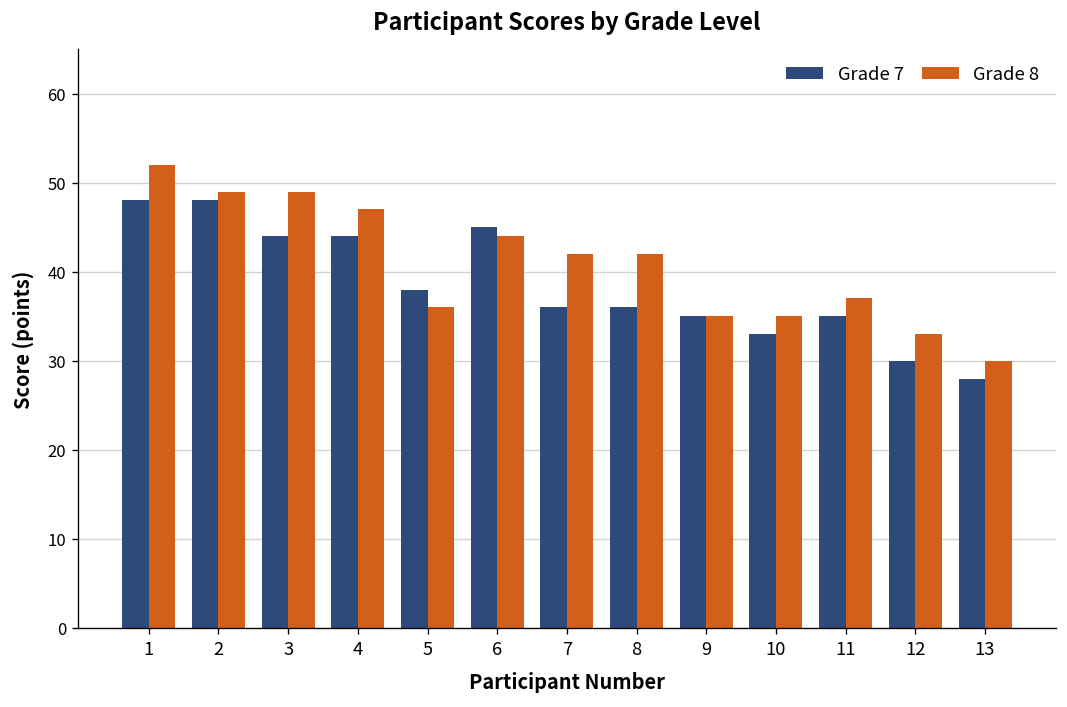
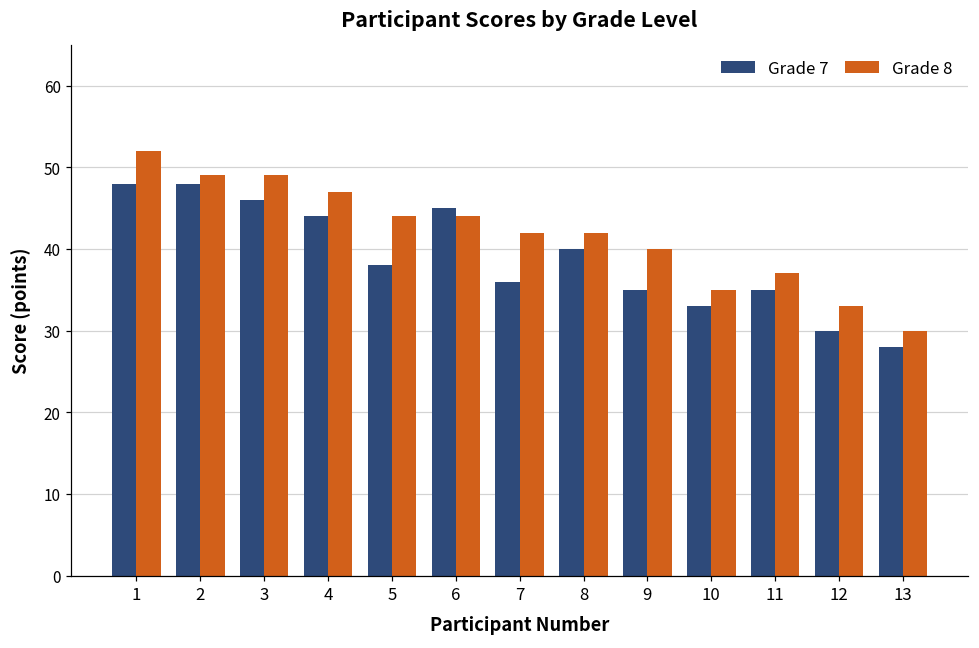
Grade 7, 3: 44 -> 46
Grade 8, 5: 36 -> 44
Grade 7, 8: 36 -> 40
Grade 8, 9: 35 -> 40
